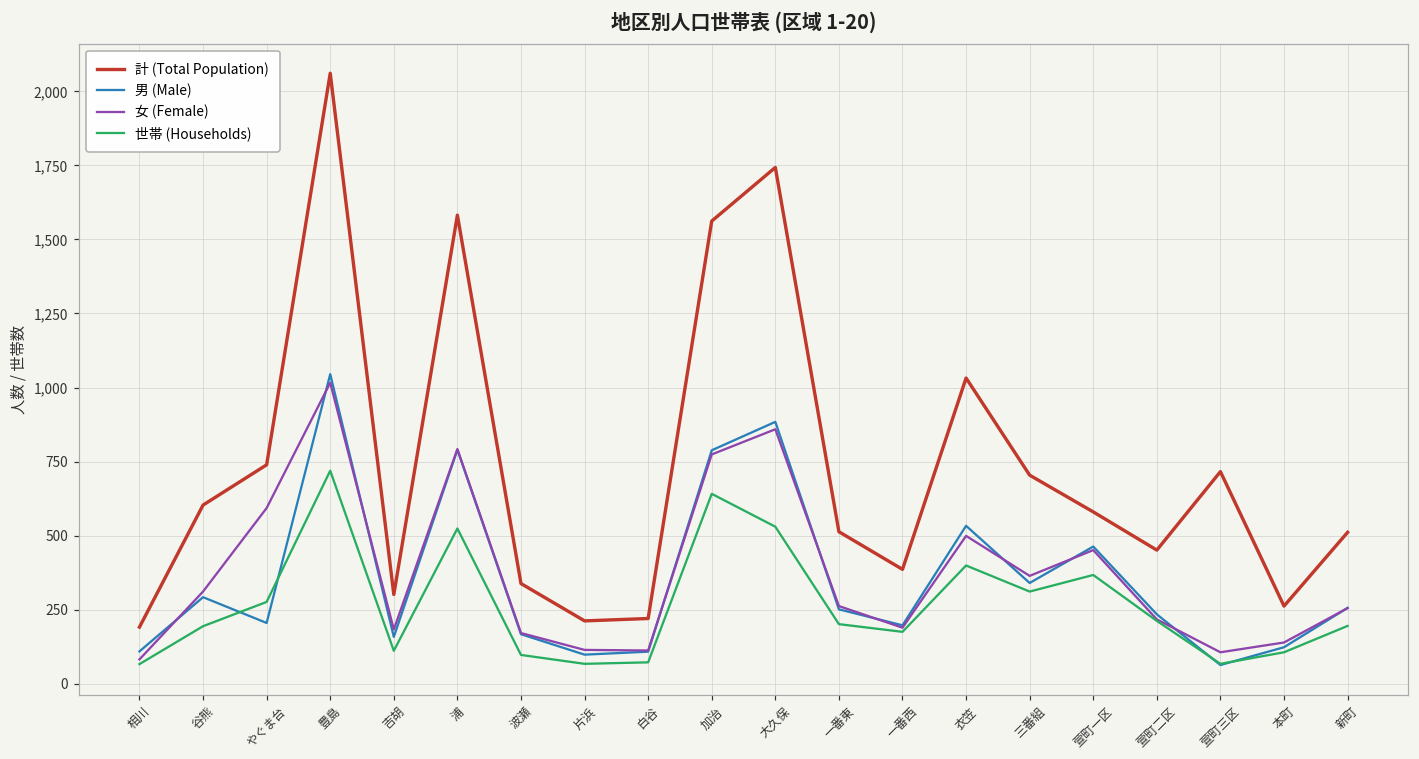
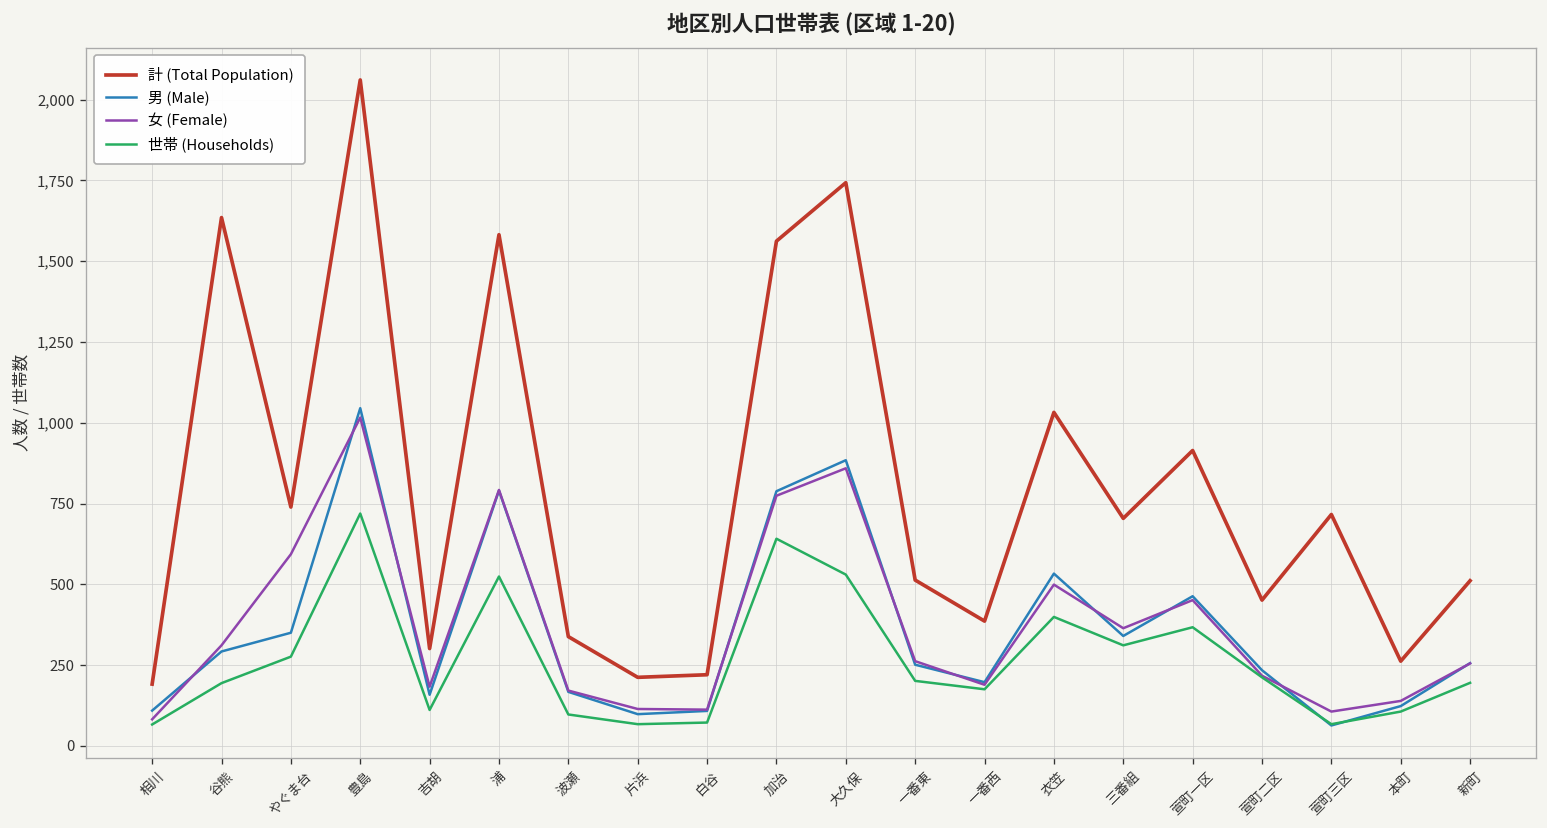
計 (Total Population), 谷熊: 600 -> 1,640
男 (Male), やぐま台: 210 -> 350
計 (Total Population), 萱町一区: 580 -> 910
